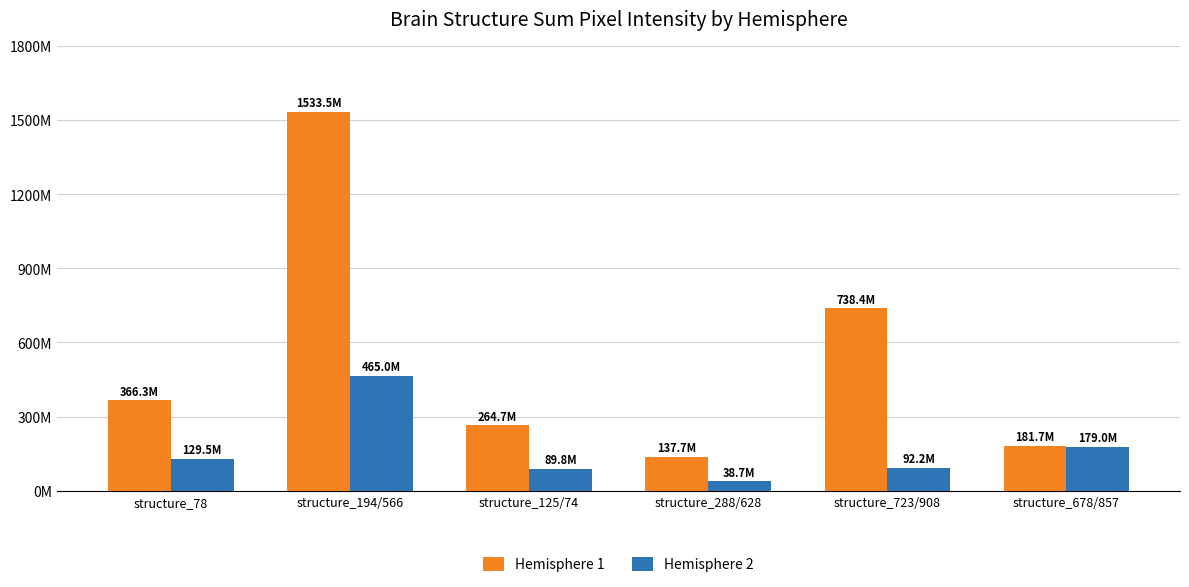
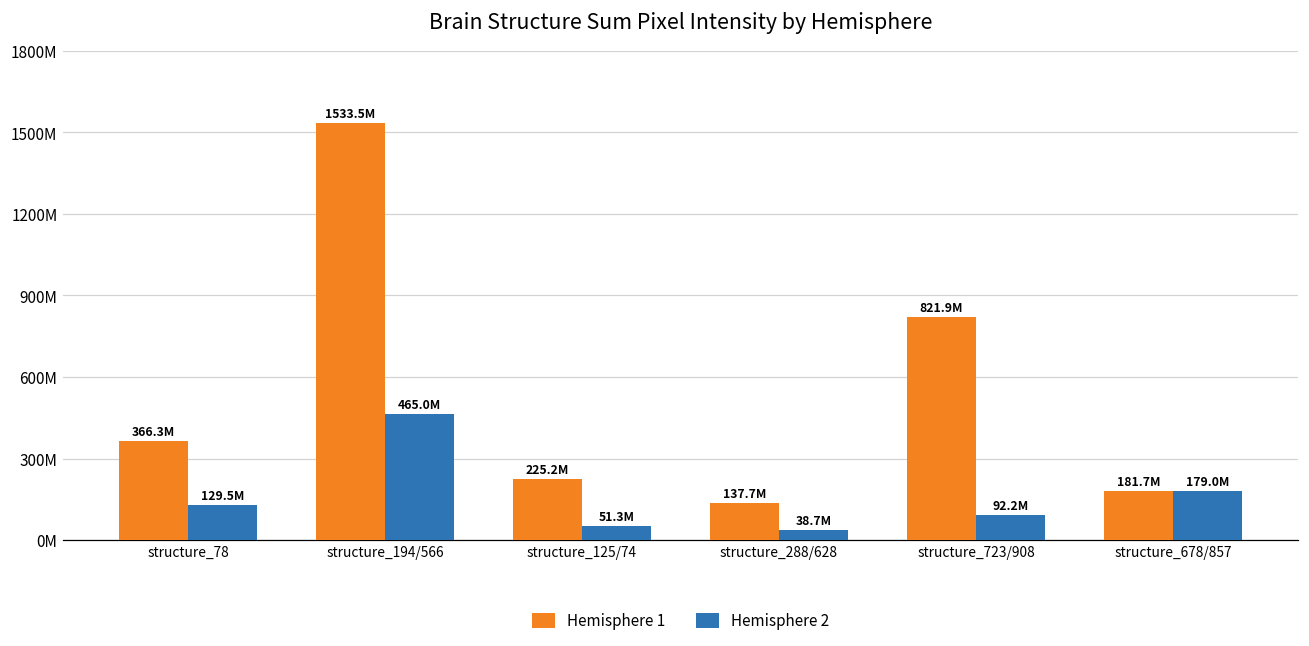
Hemisphere 1, structure_125/74: 264.7M -> 225.2M
Hemisphere 2, structure_125/74: 89.8M -> 51.3M
Hemisphere 1, structure_723/908: 738.4M -> 821.9M
